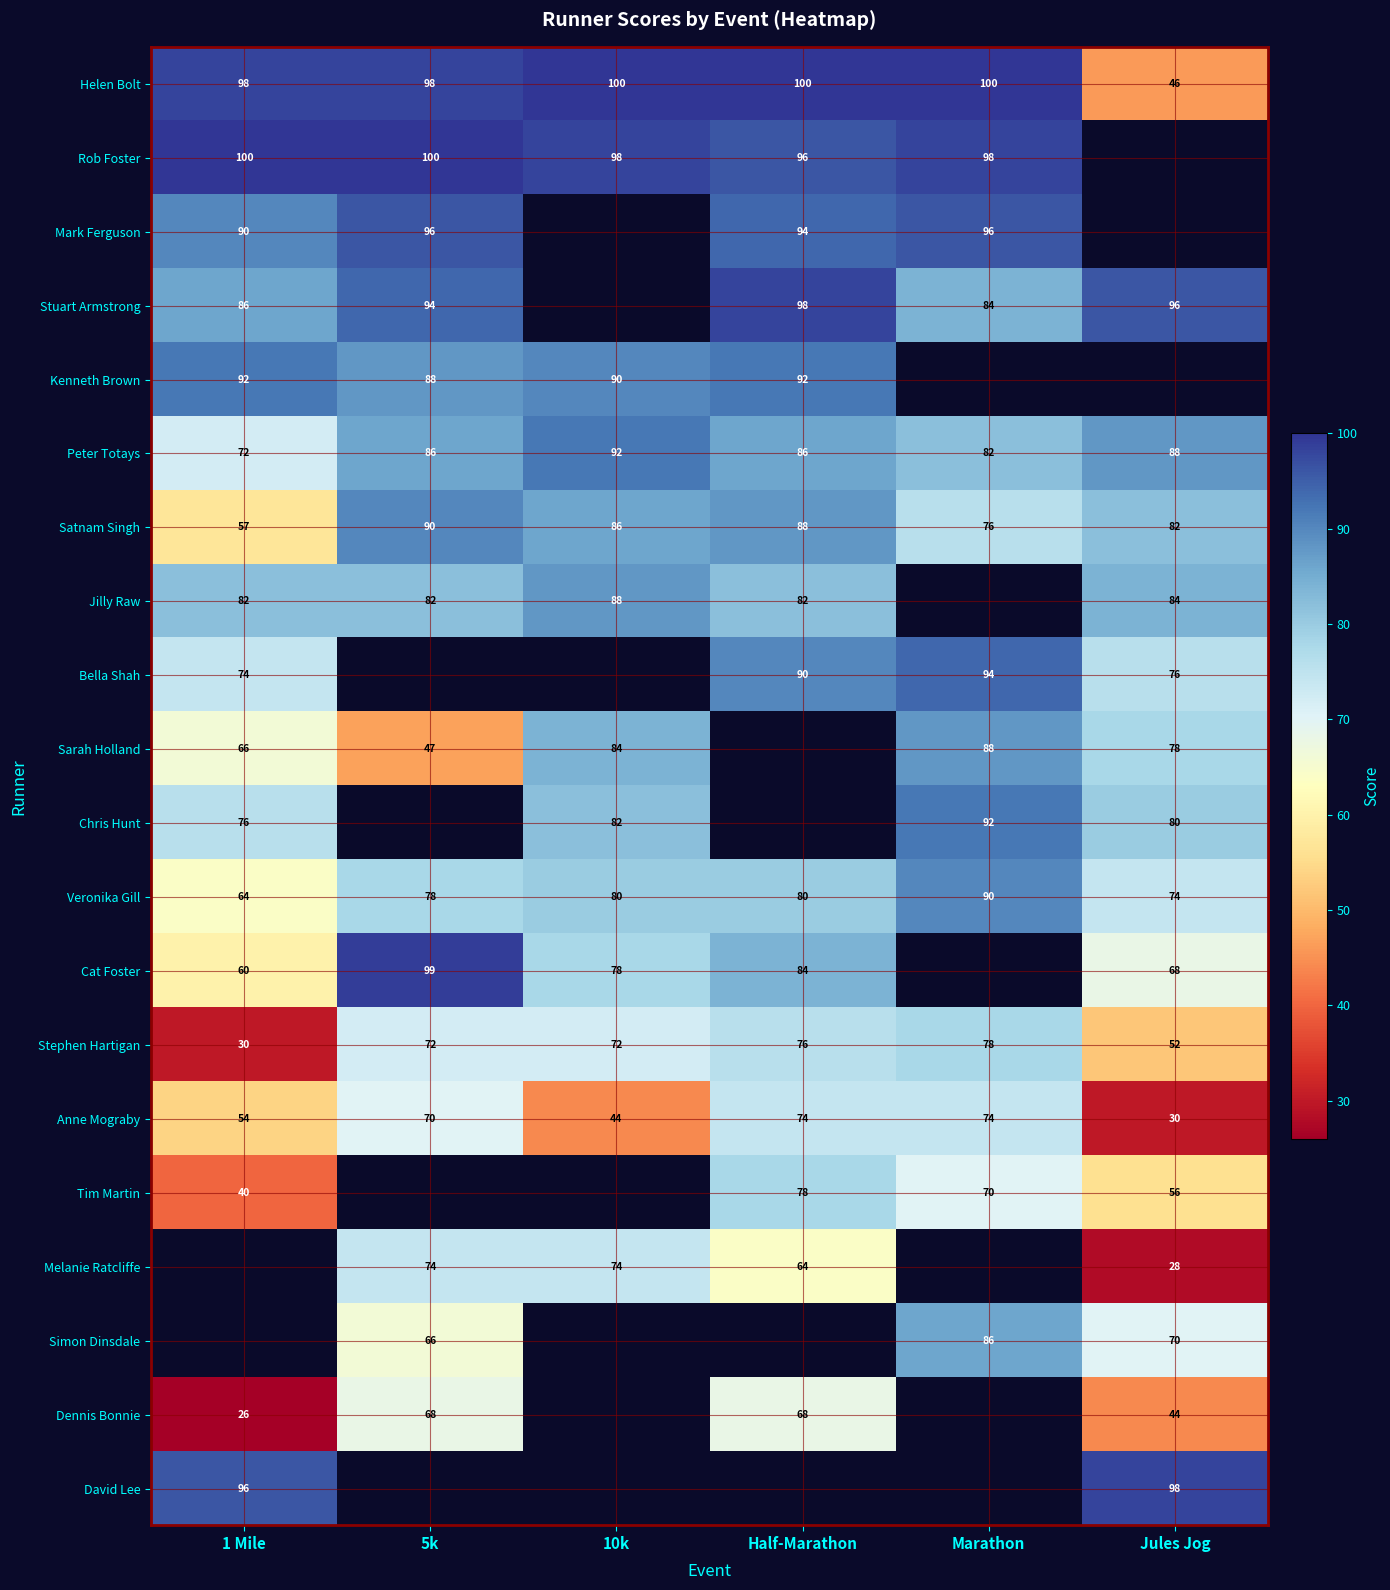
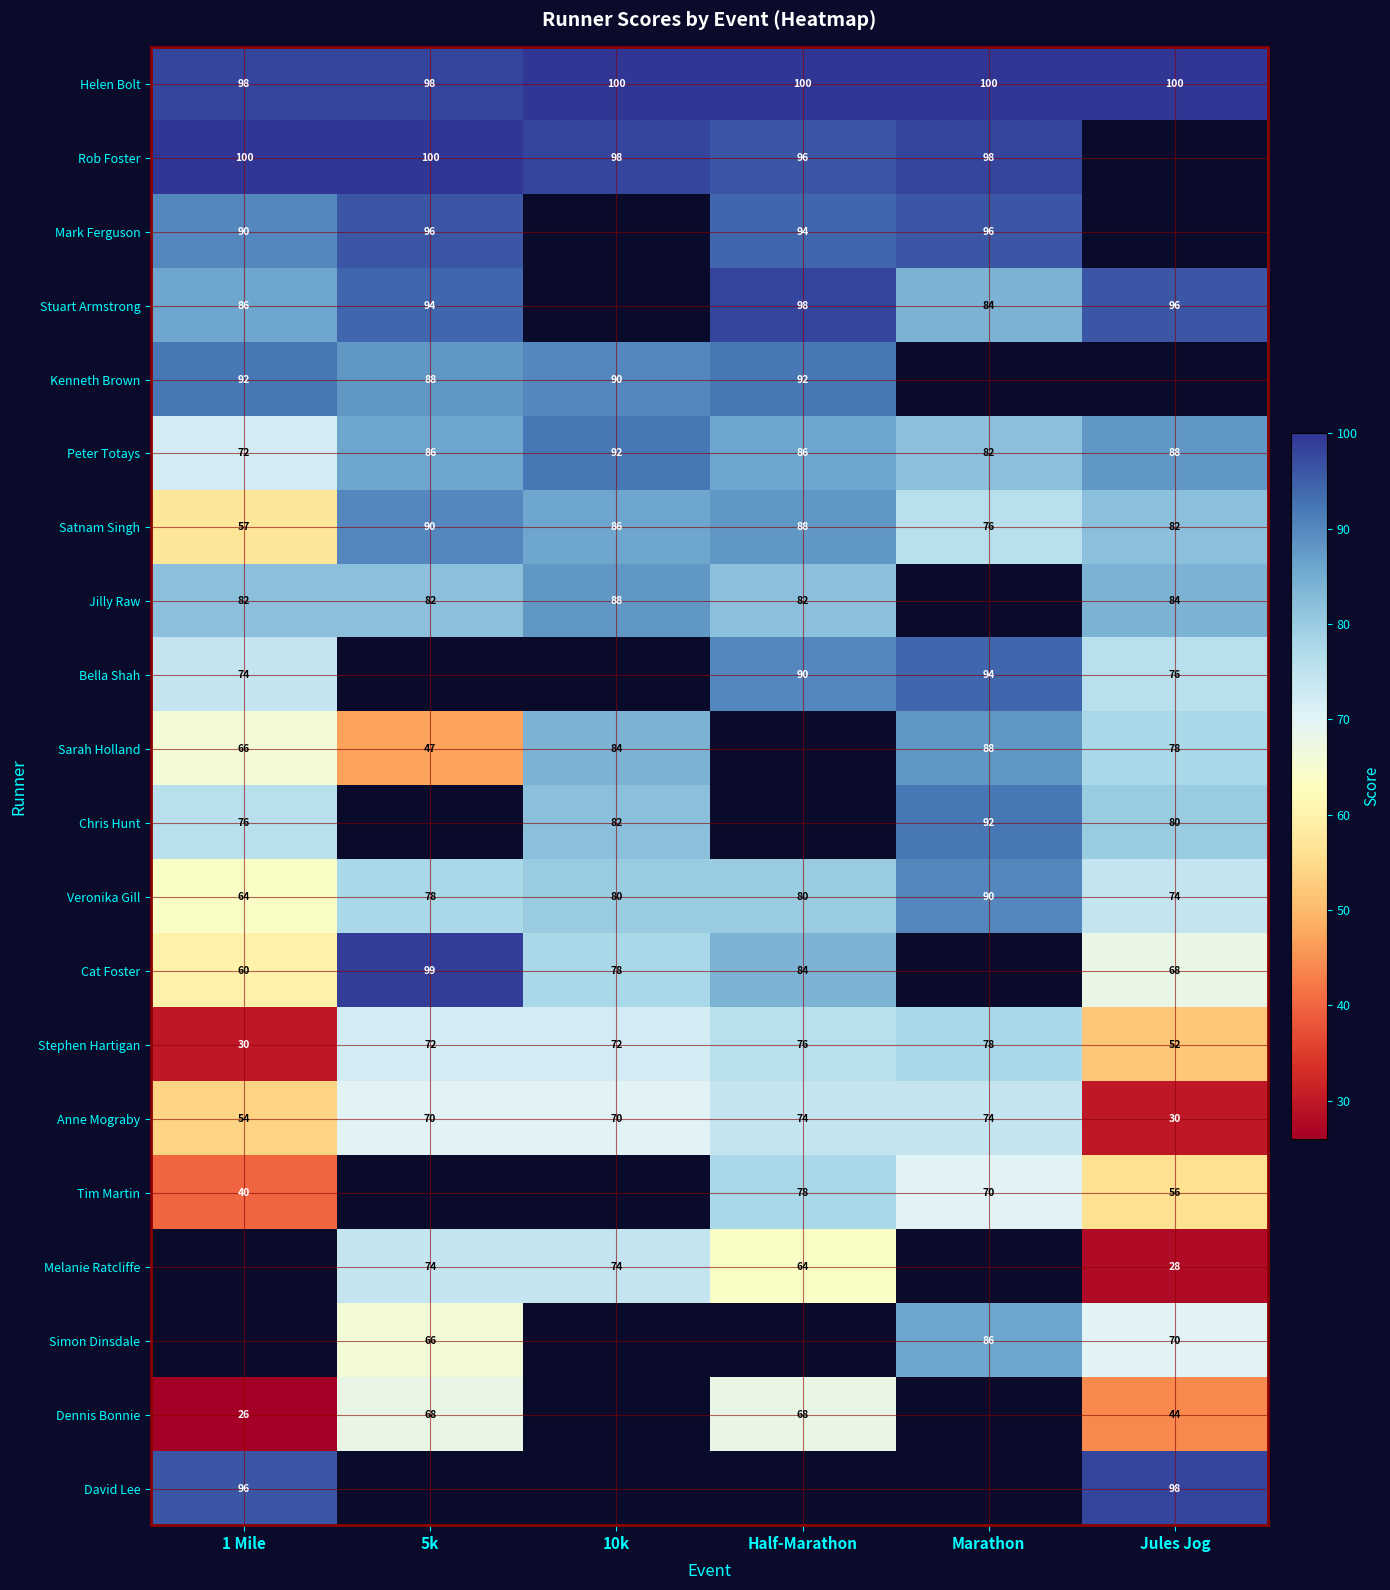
Helen Bolt, Jules Jog: 46 -> 100
Anne Mograby, 10k: 44 -> 70
